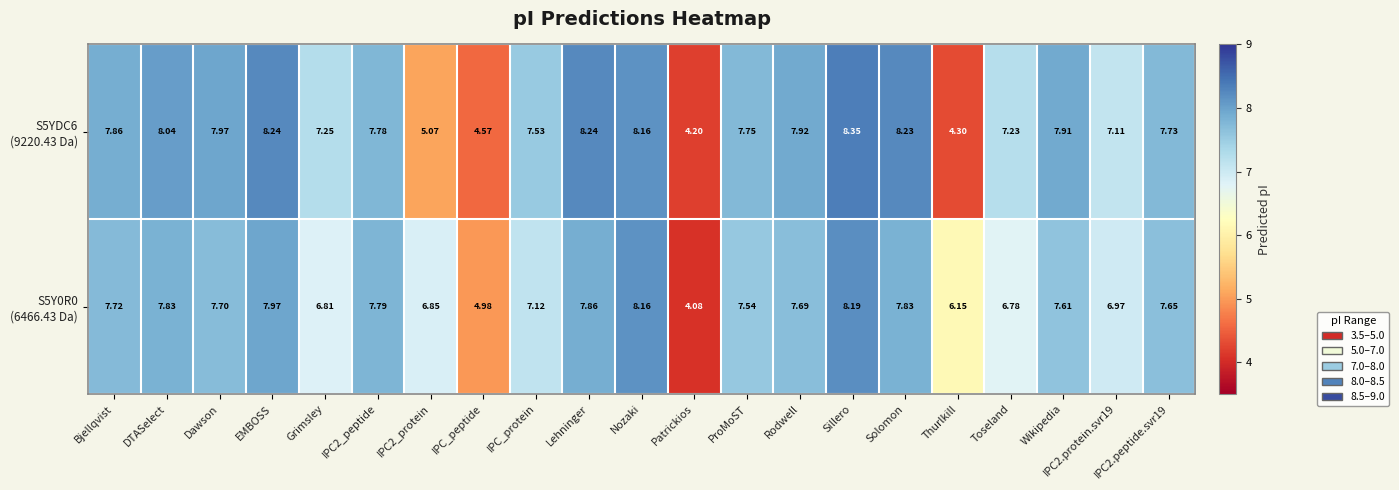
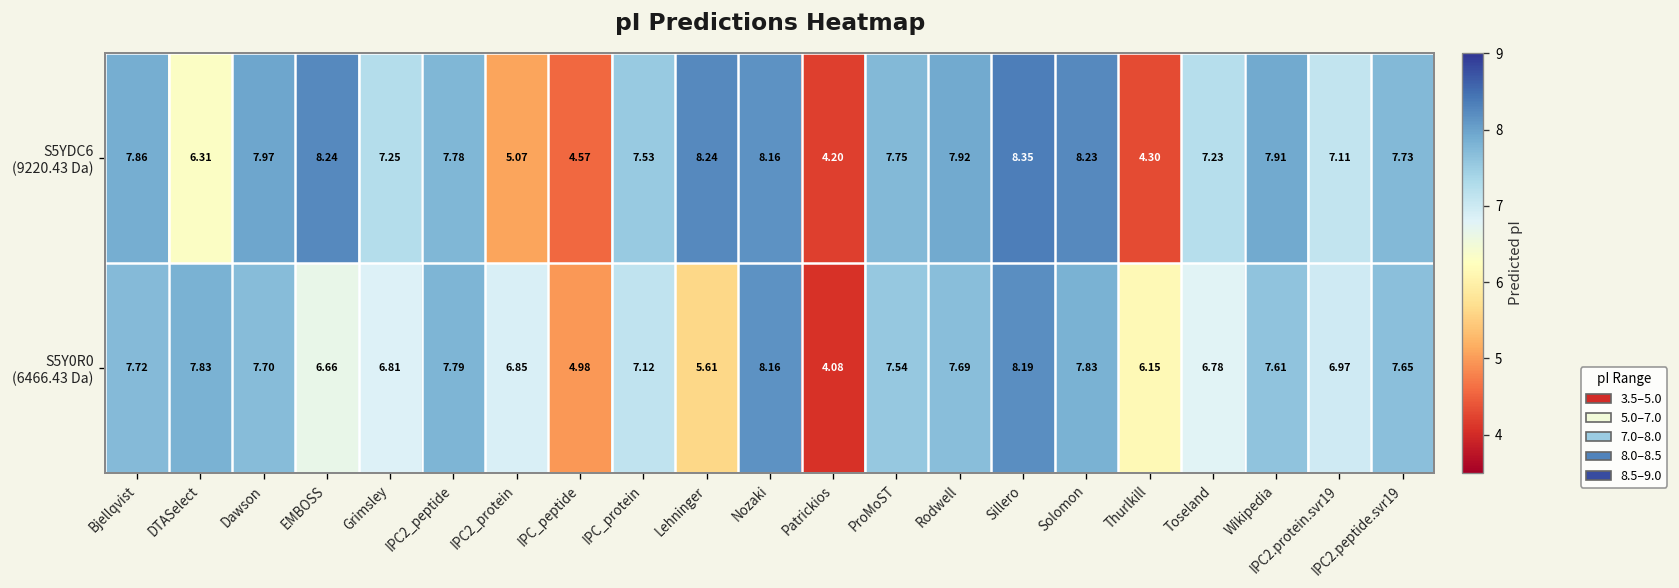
S5YDC6 (9220.43 Da), DTASelect: 8.04 -> 6.31
S5Y0R0 (6466.43 Da), EMBOSS: 7.97 -> 6.66
S5Y0R0 (6466.43 Da), Lehninger: 7.86 -> 5.61
